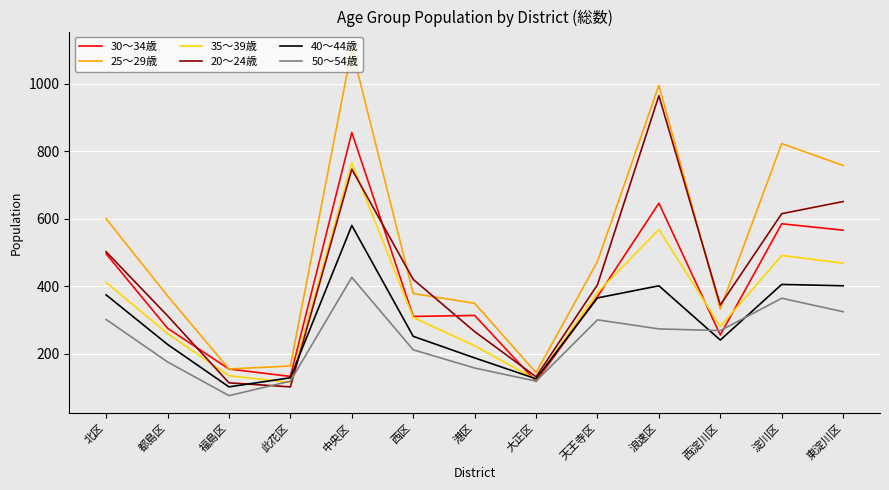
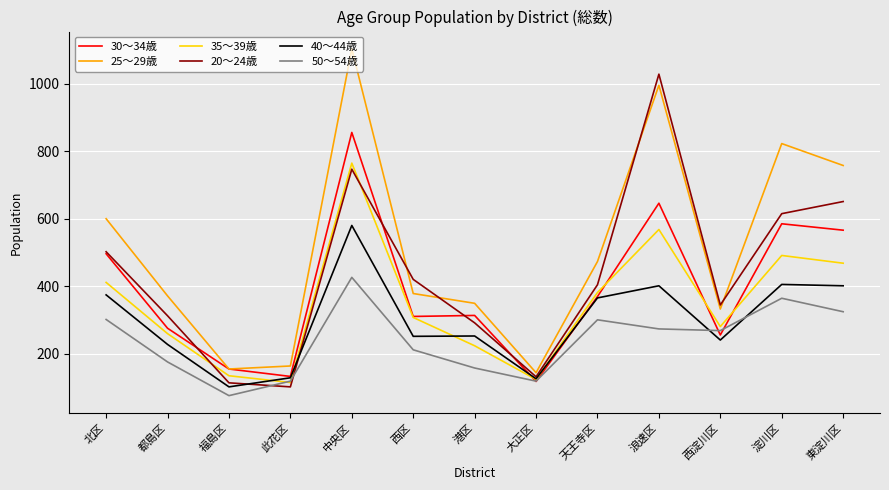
20～24歳, 港区: 270 -> 290
40～44歳, 港区: 190 -> 250
20～24歳, 浪速区: 970 -> 1030
